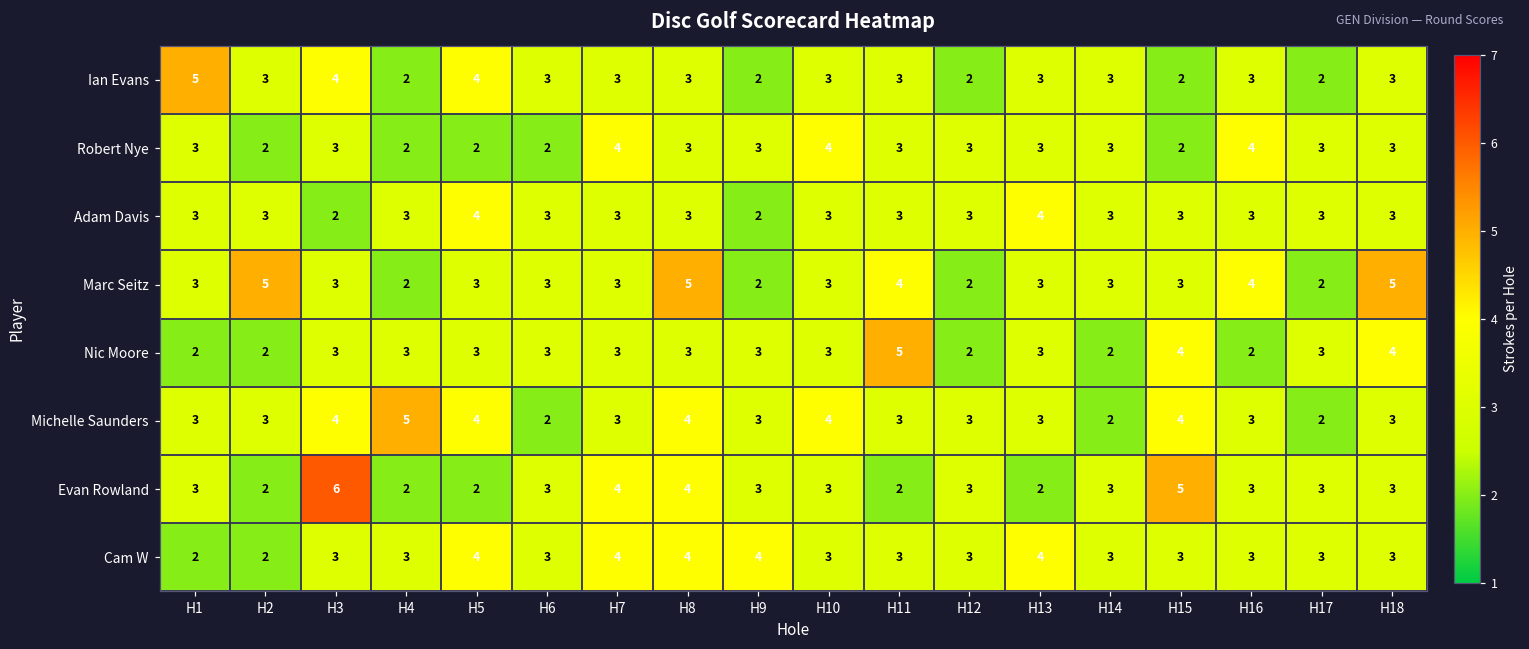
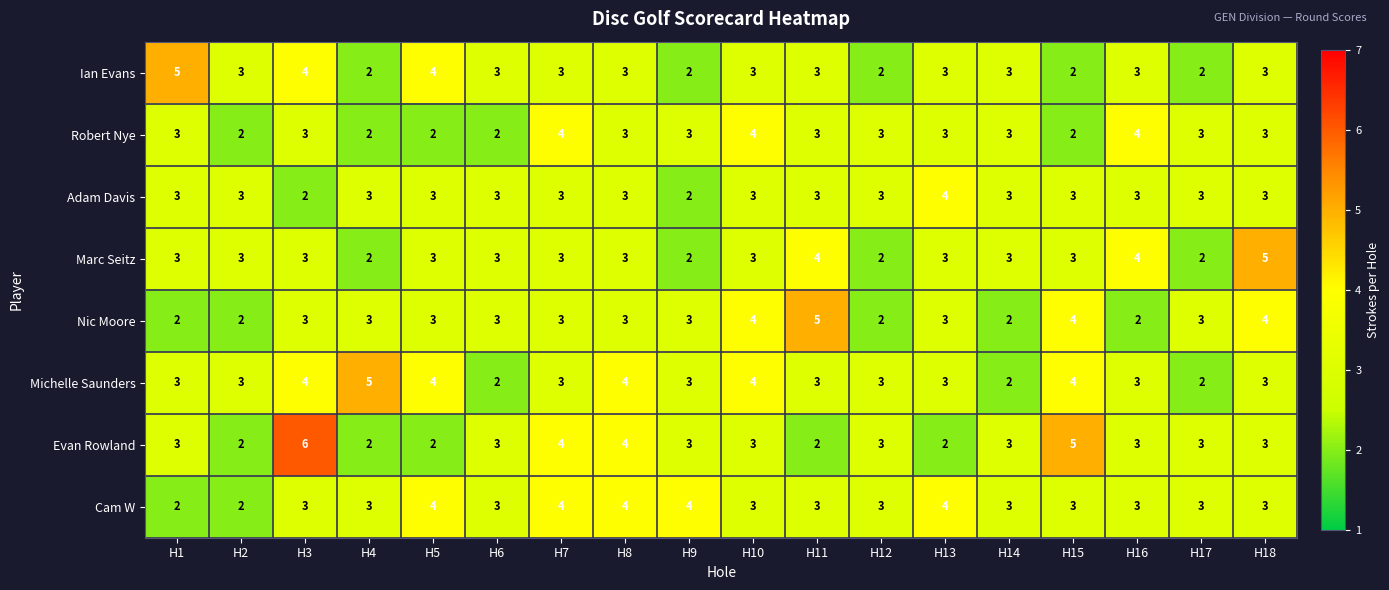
Adam Davis, H5: 4 -> 3
Marc Seitz, H2: 5 -> 3
Marc Seitz, H8: 5 -> 3
Nic Moore, H10: 3 -> 4
